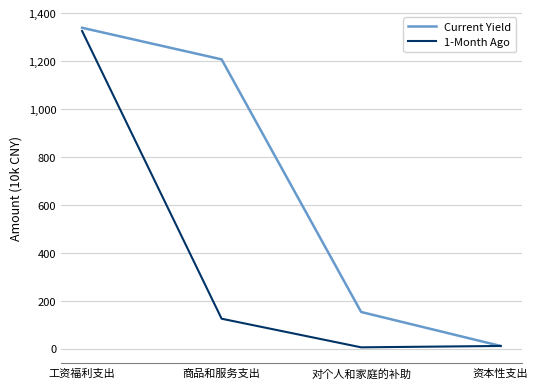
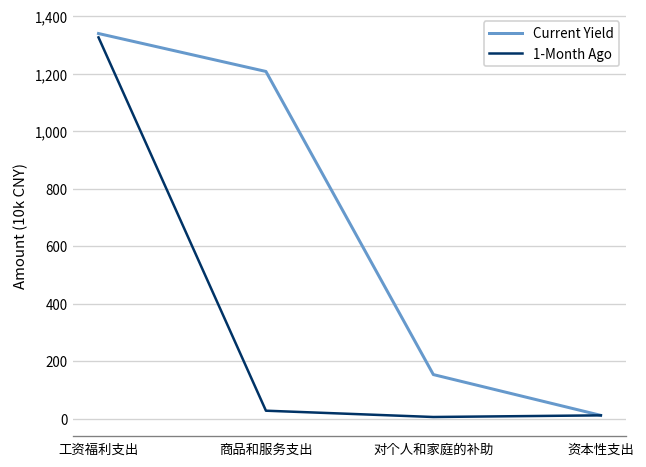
1-Month Ago, 商品和服务支出: 120 -> 30
